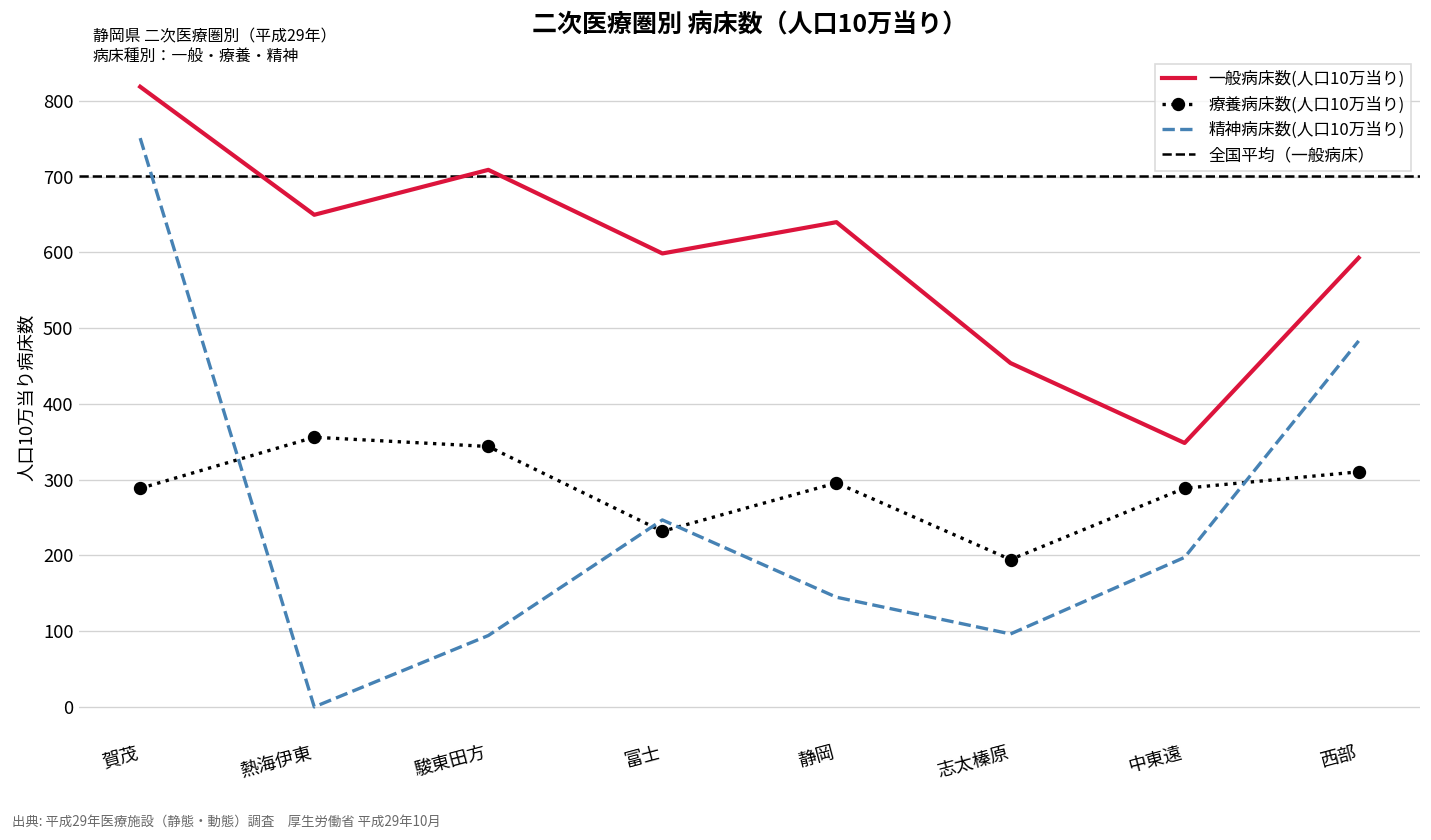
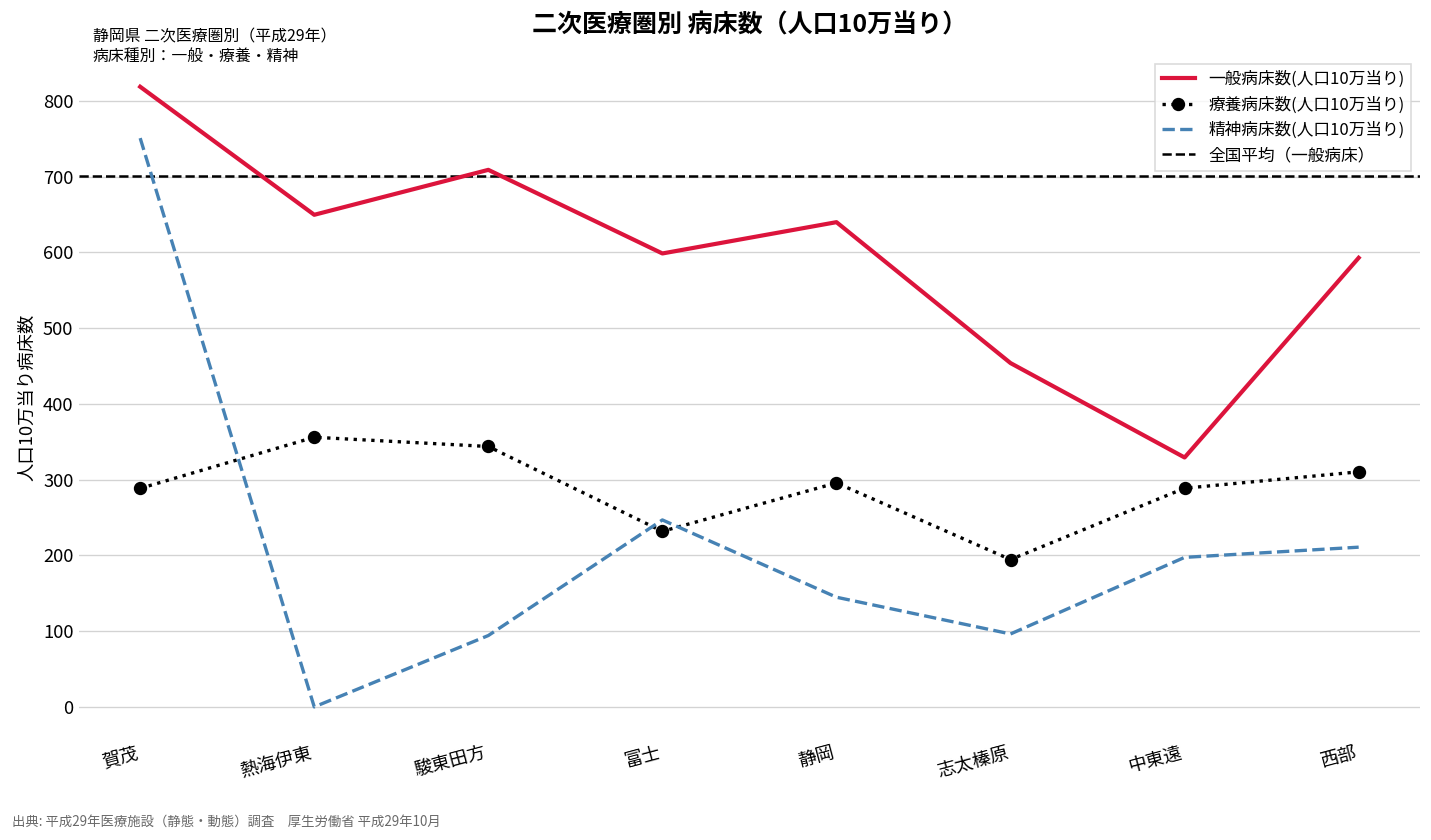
一般病床数(人口10万当り), 中東遠: 350 -> 330
精神病床数(人口10万当り), 西部: 480 -> 210
